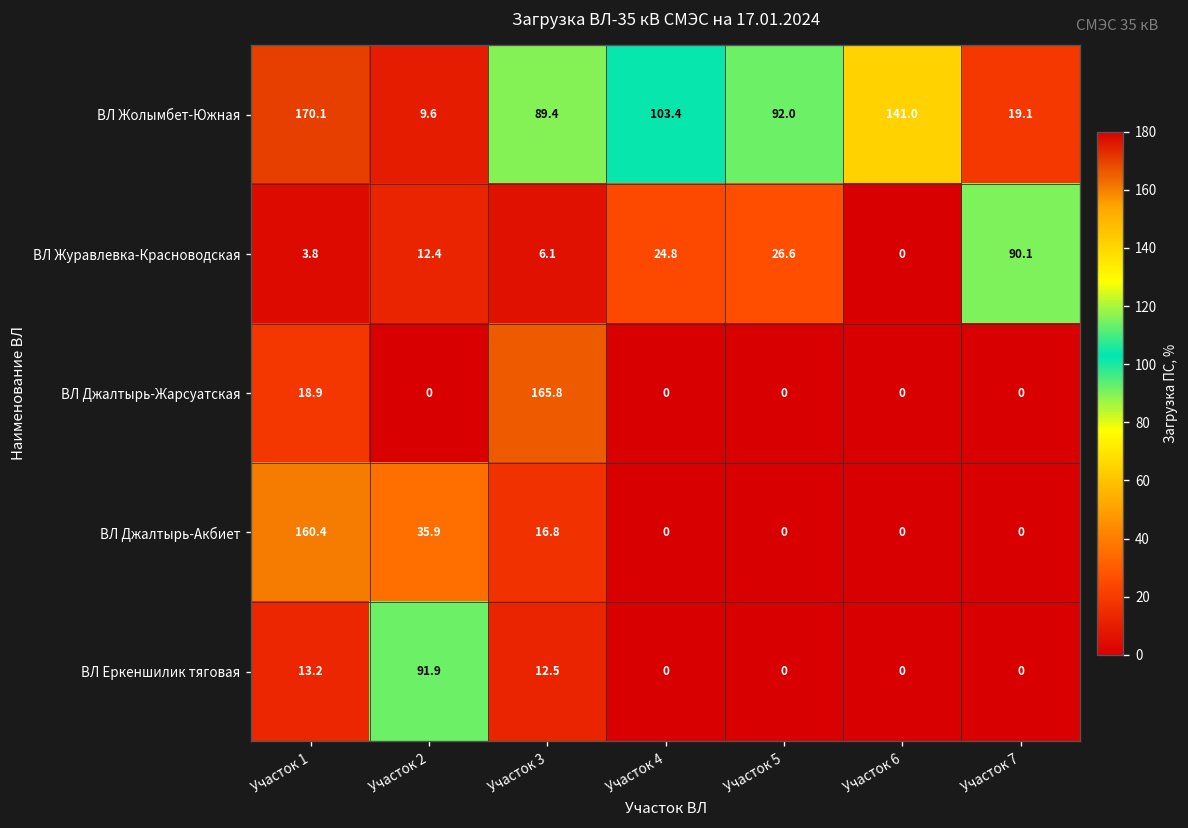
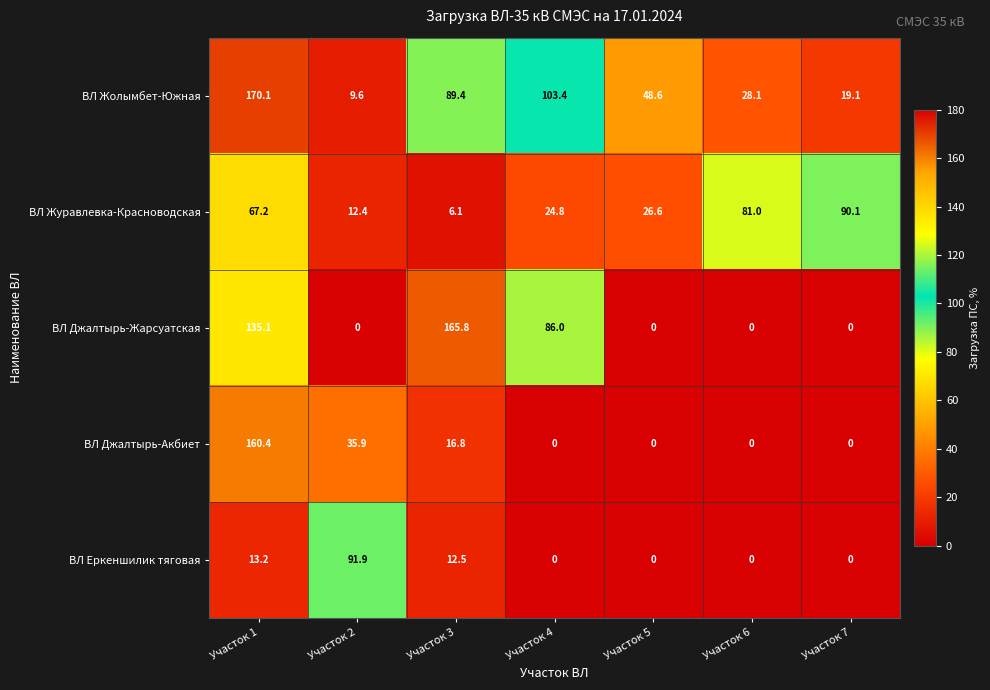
ВЛ Жолымбет-Южная, Участок 5: 92.0 -> 48.6
ВЛ Жолымбет-Южная, Участок 6: 141.0 -> 28.1
ВЛ Журавлевка-Красноводская, Участок 1: 3.8 -> 67.2
ВЛ Журавлевка-Красноводская, Участок 6: 0 -> 81.0
ВЛ Джалтырь-Жарсуатская, Участок 1: 18.9 -> 135.1
ВЛ Джалтырь-Жарсуатская, Участок 4: 0 -> 86.0
